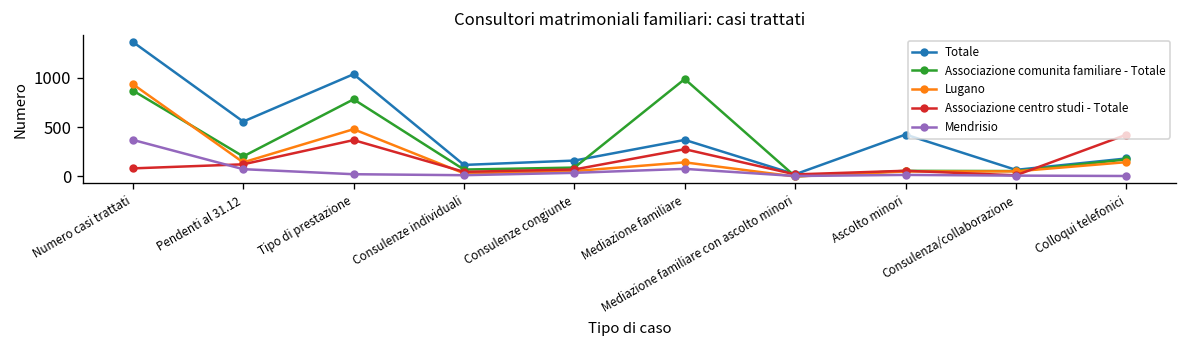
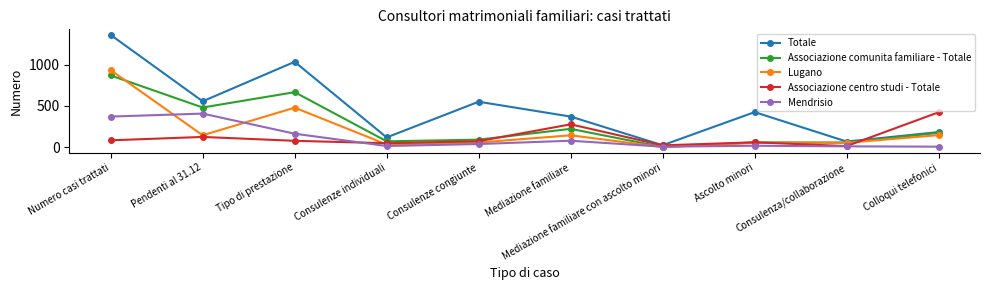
Associazione comunita familiare - Totale, Pendenti al 31.12: 200 -> 500
Mendrisio, Pendenti al 31.12: 100 -> 400
Associazione comunita familiare - Totale, Tipo di prestazione: 800 -> 700
Associazione centro studi - Totale, Tipo di prestazione: 400 -> 100
Mendrisio, Tipo di prestazione: 0 -> 200
Totale, Consulenze congiunte: 200 -> 600
Associazione comunita familiare - Totale, Mediazione familiare: 1000 -> 200
